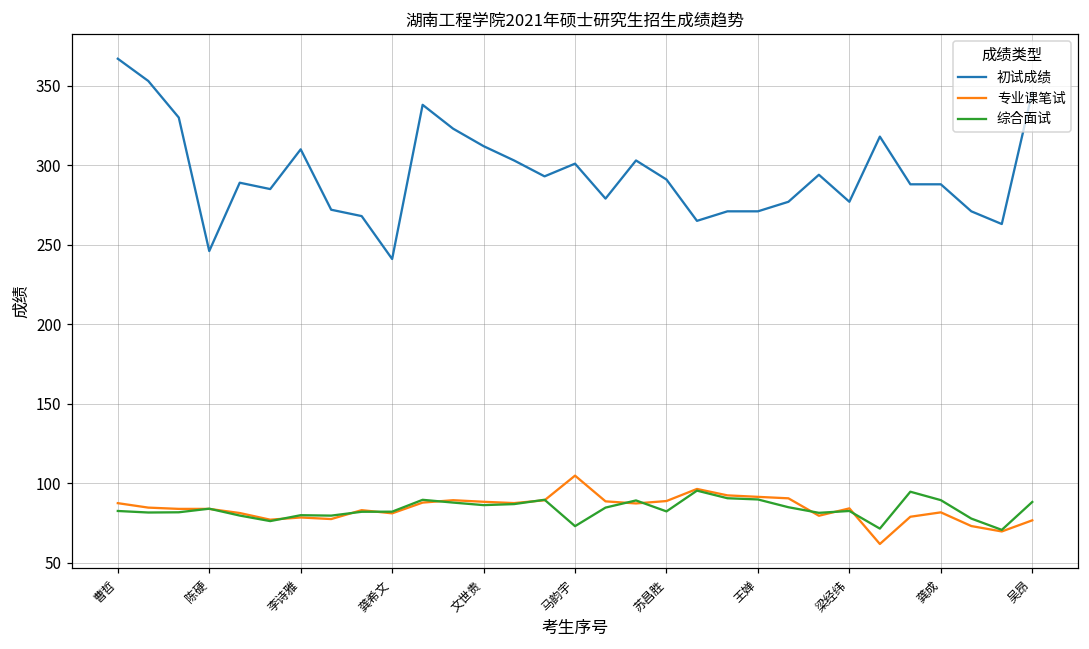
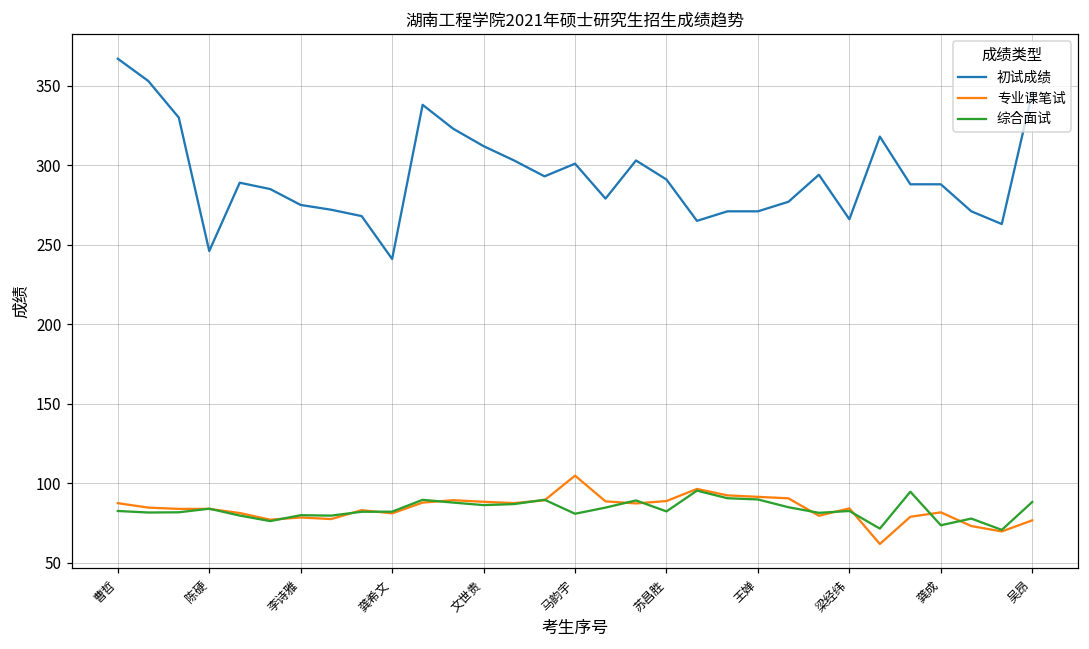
初试成绩, 李诗雅: 310 -> 275
综合面试, 马韵宇: 73 -> 81
初试成绩, 梁经纬: 277 -> 266
综合面试, 龚成: 89 -> 74
